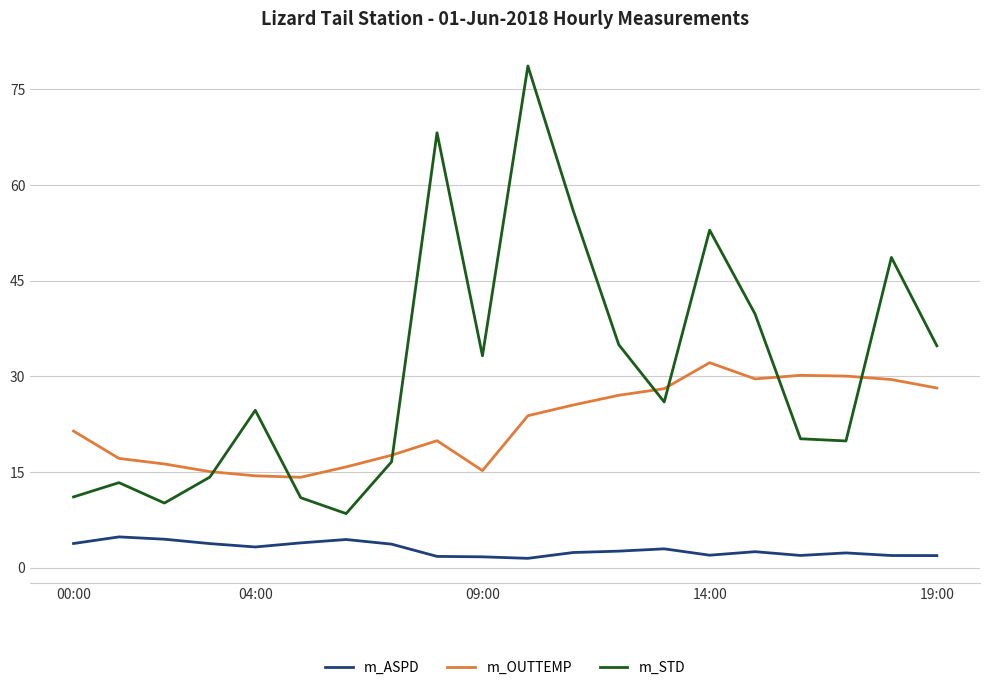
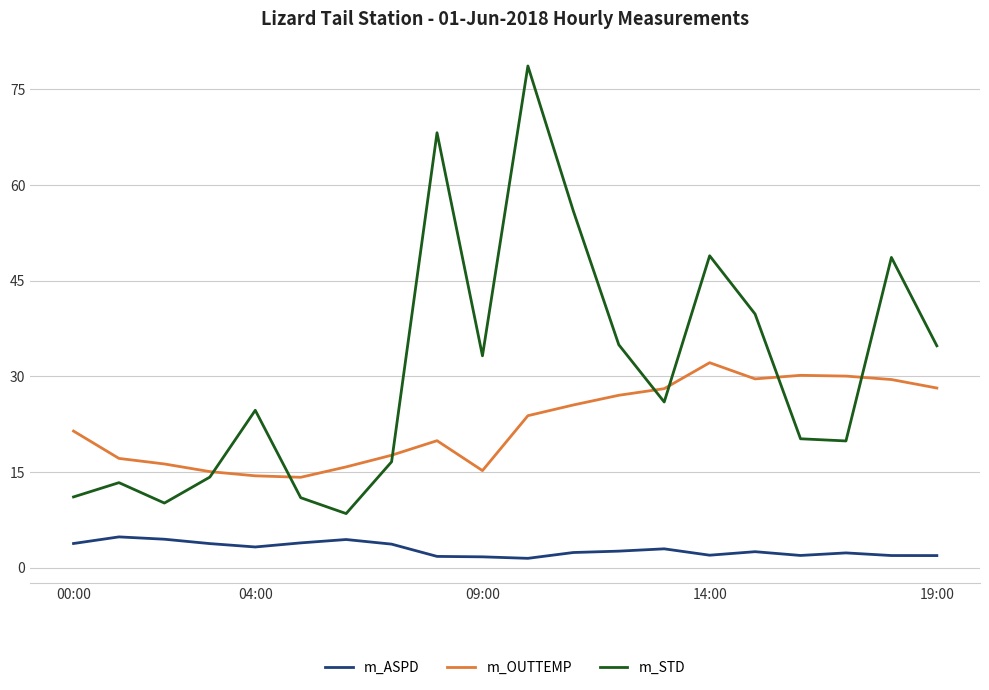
m_STD, 14:00: 53 -> 49
